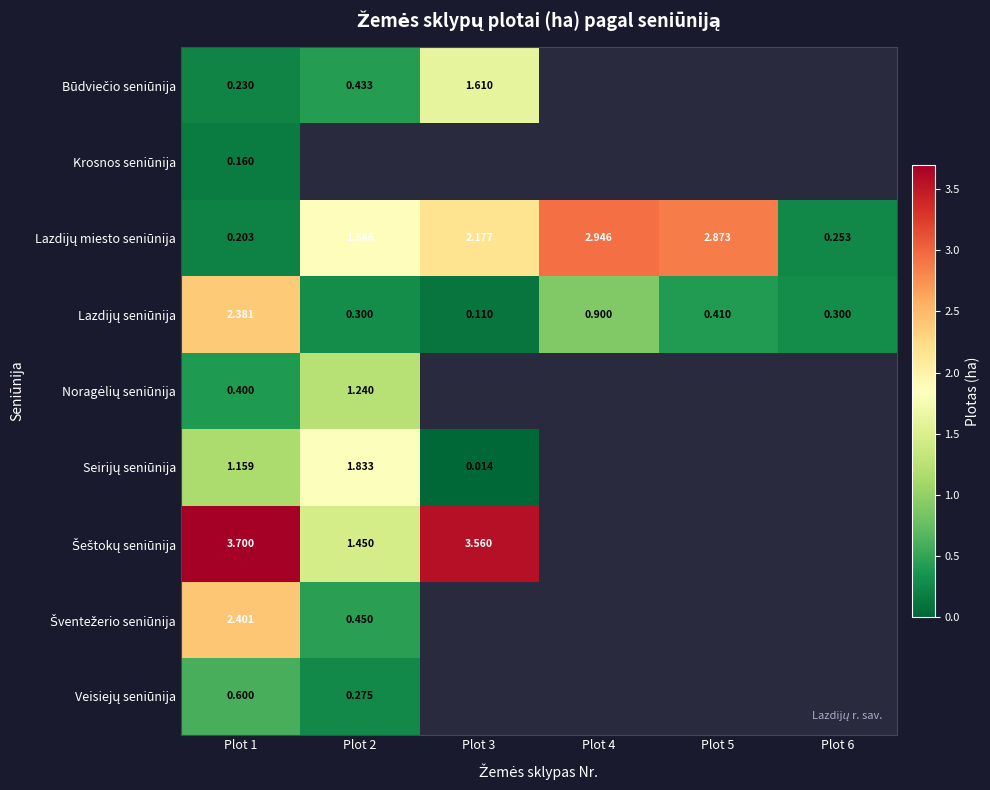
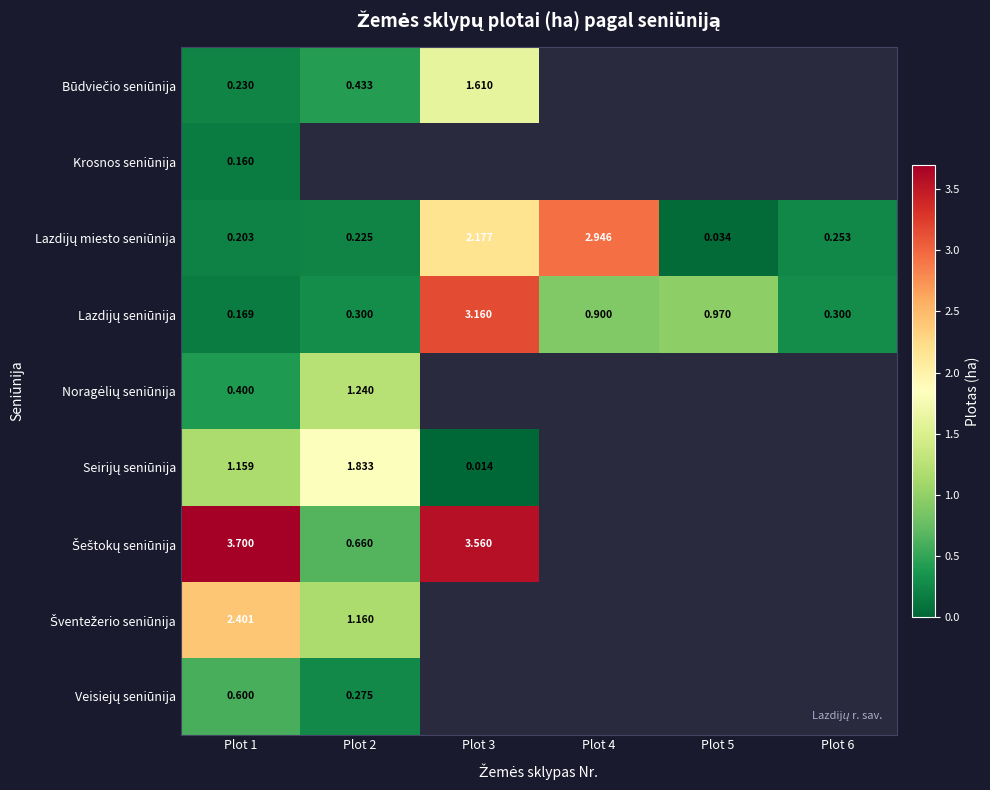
Lazdijų miesto seniūnija, Plot 2: 1.866 -> 0.225
Lazdijų miesto seniūnija, Plot 5: 2.873 -> 0.034
Lazdijų seniūnija, Plot 1: 2.381 -> 0.169
Lazdijų seniūnija, Plot 3: 0.110 -> 3.160
Lazdijų seniūnija, Plot 5: 0.410 -> 0.970
Šeštokų seniūnija, Plot 2: 1.450 -> 0.660
Šventežerio seniūnija, Plot 2: 0.450 -> 1.160
